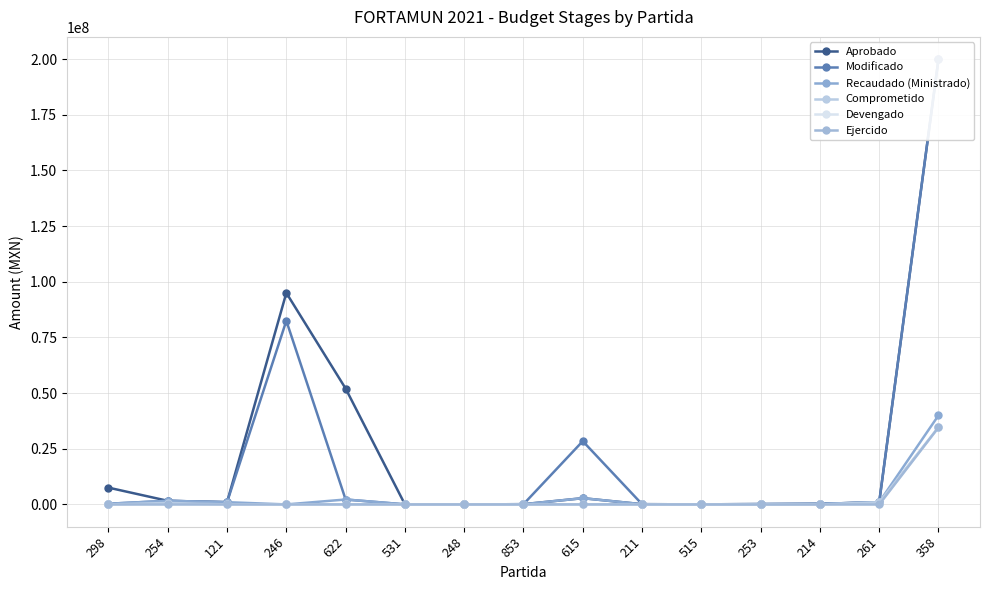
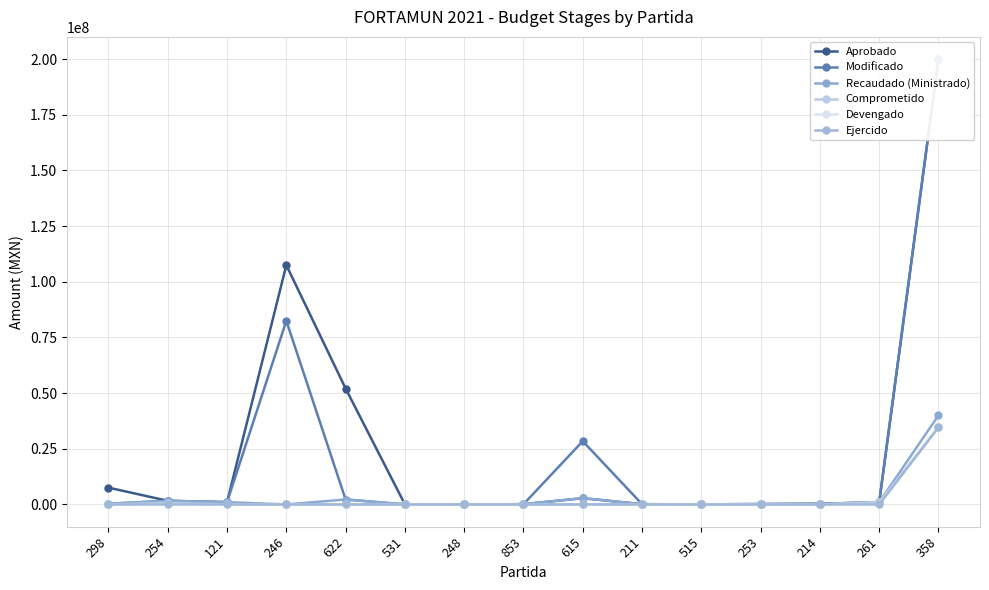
Aprobado, 246: 95000000 -> 107000000
